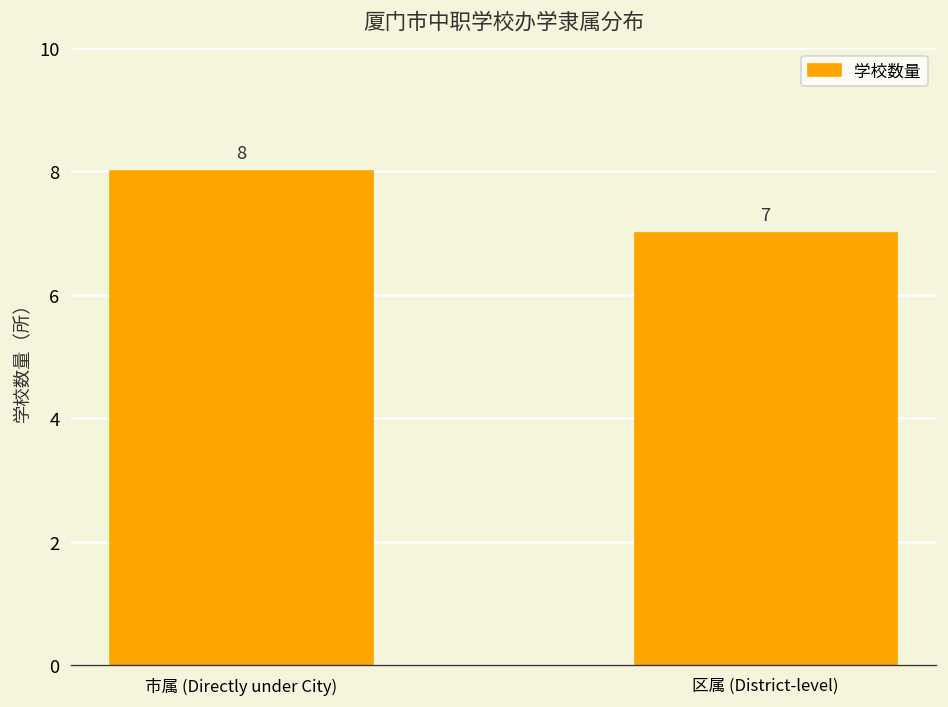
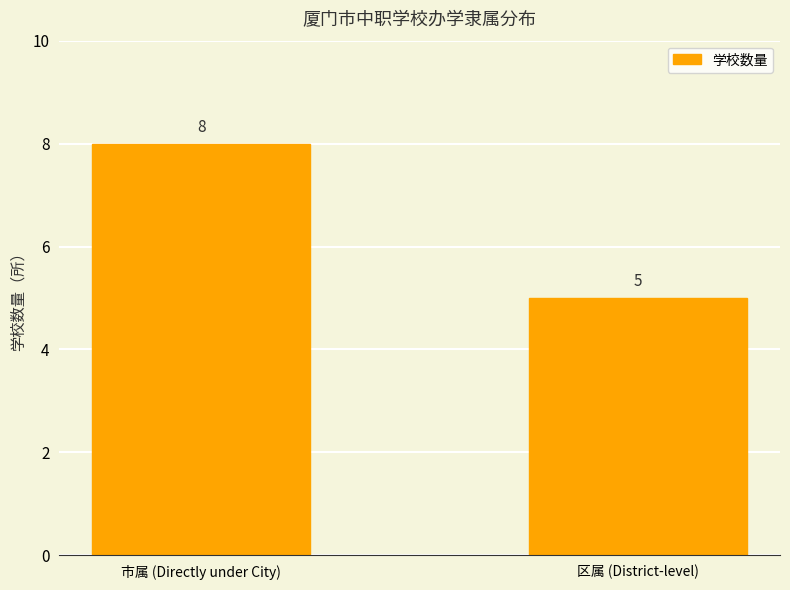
区属 (District-level): 7 -> 5
